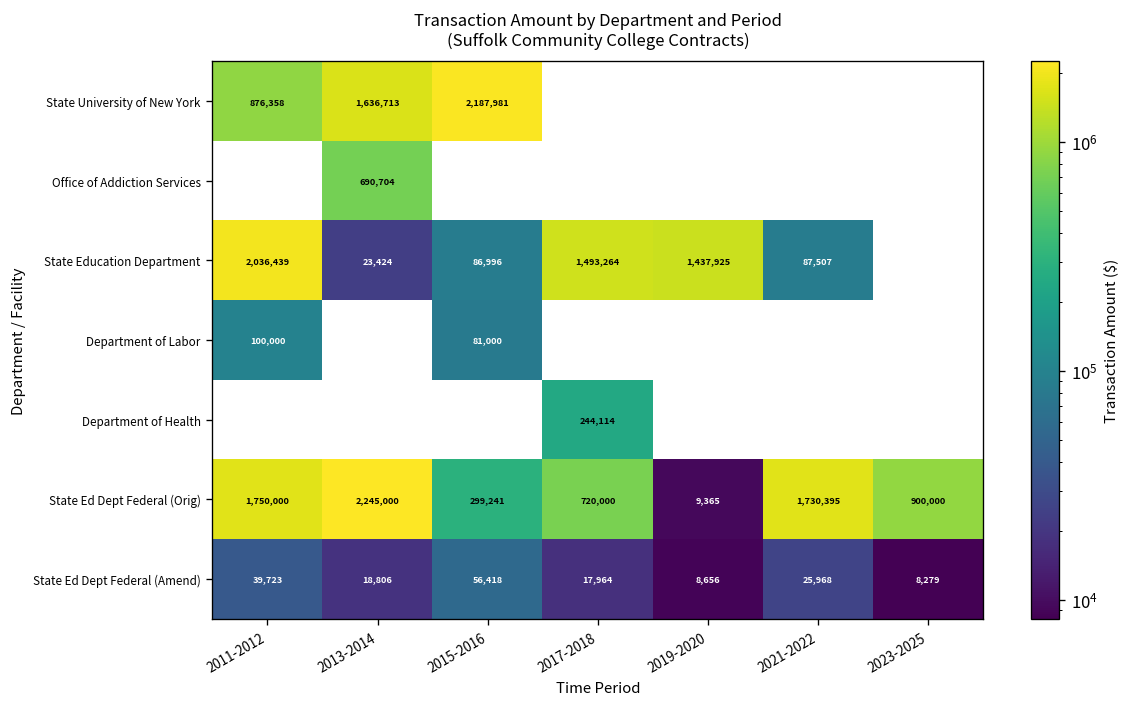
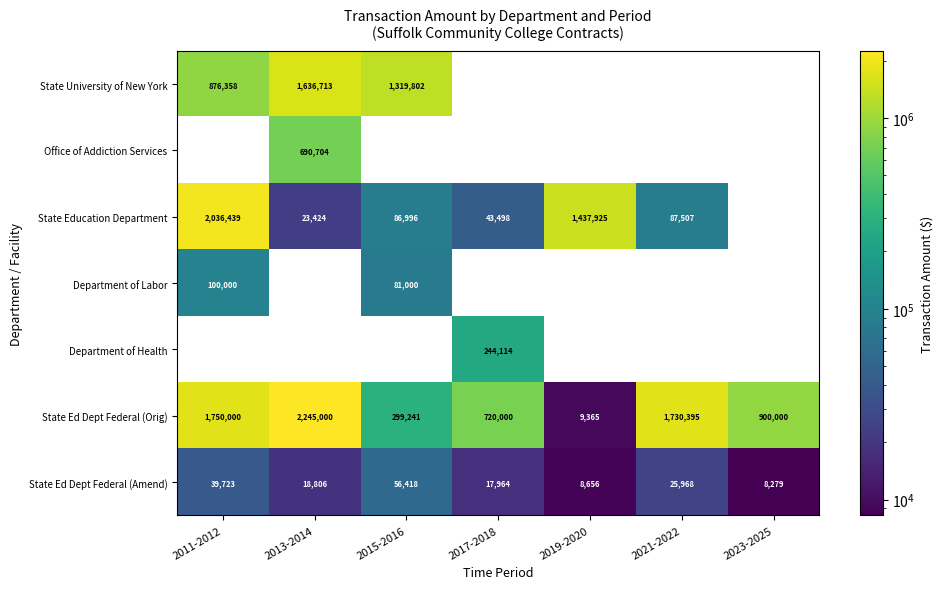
State University of New York, 2015-2016: 2,187,981 -> 1,319,802
State Education Department, 2017-2018: 1,493,264 -> 43,498
